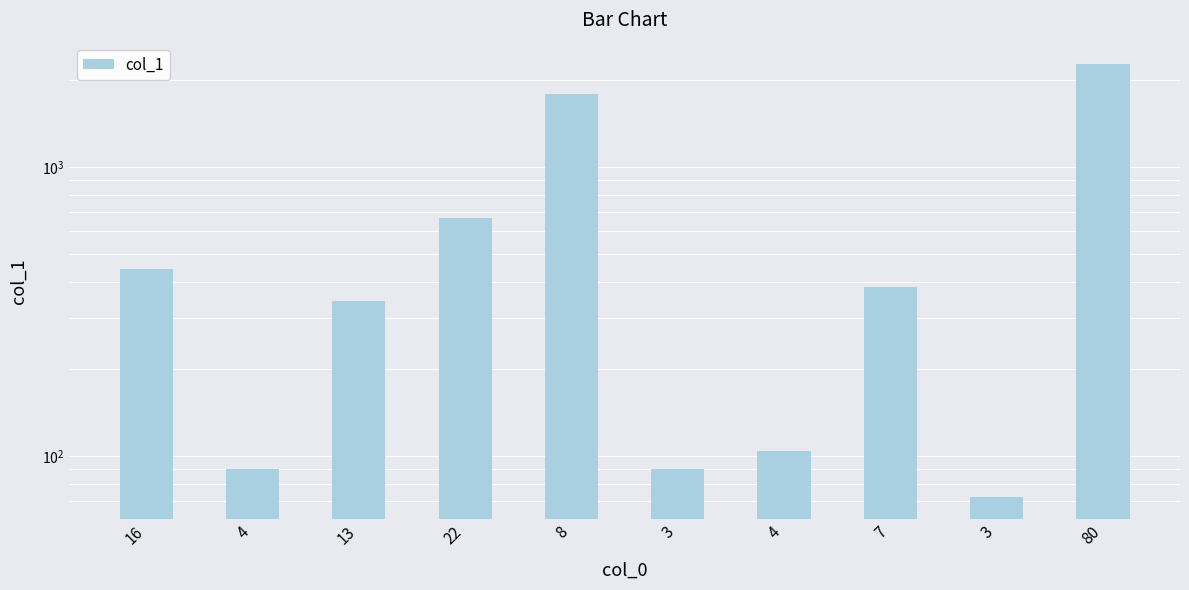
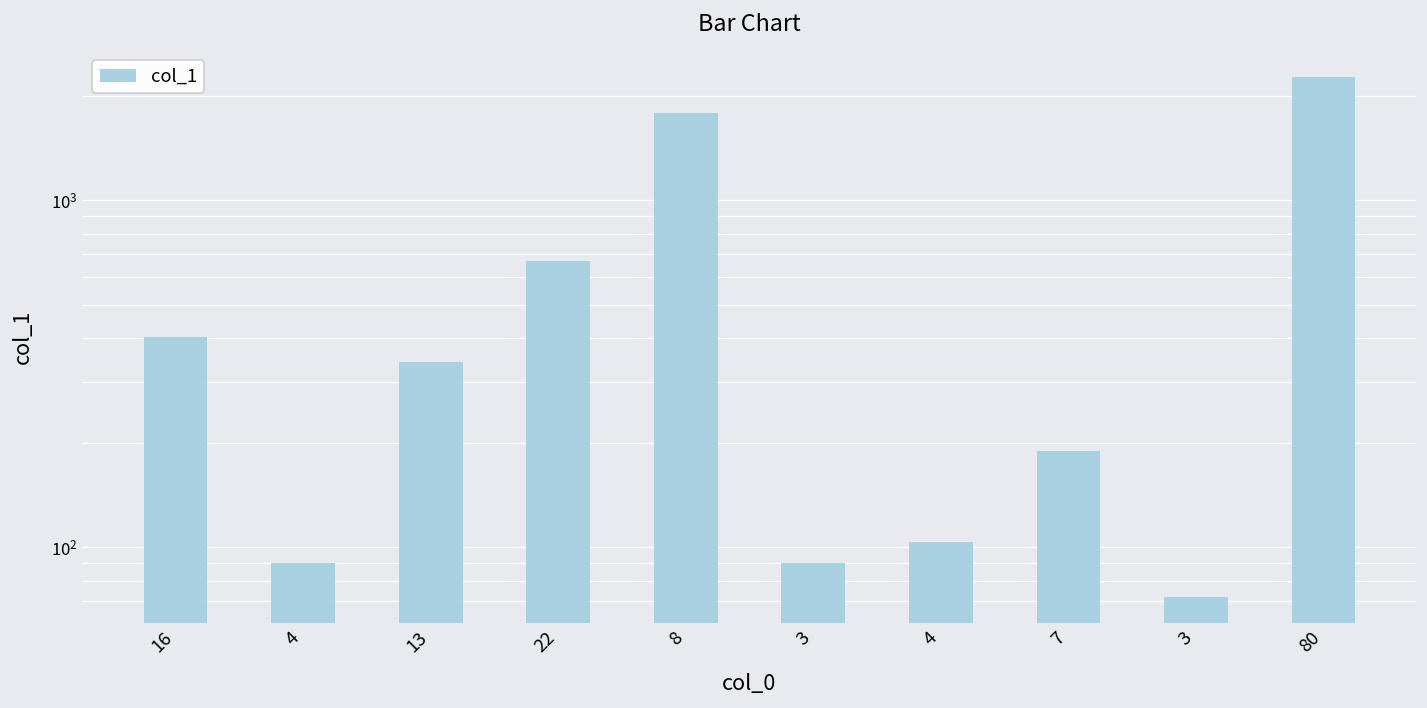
16: 440 -> 400
7: 390 -> 190
